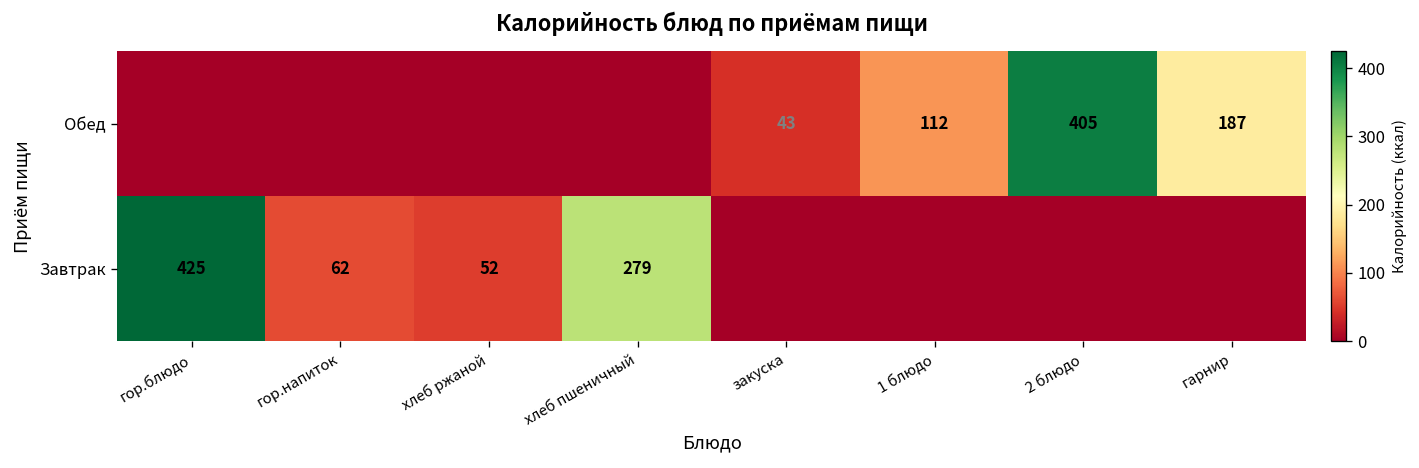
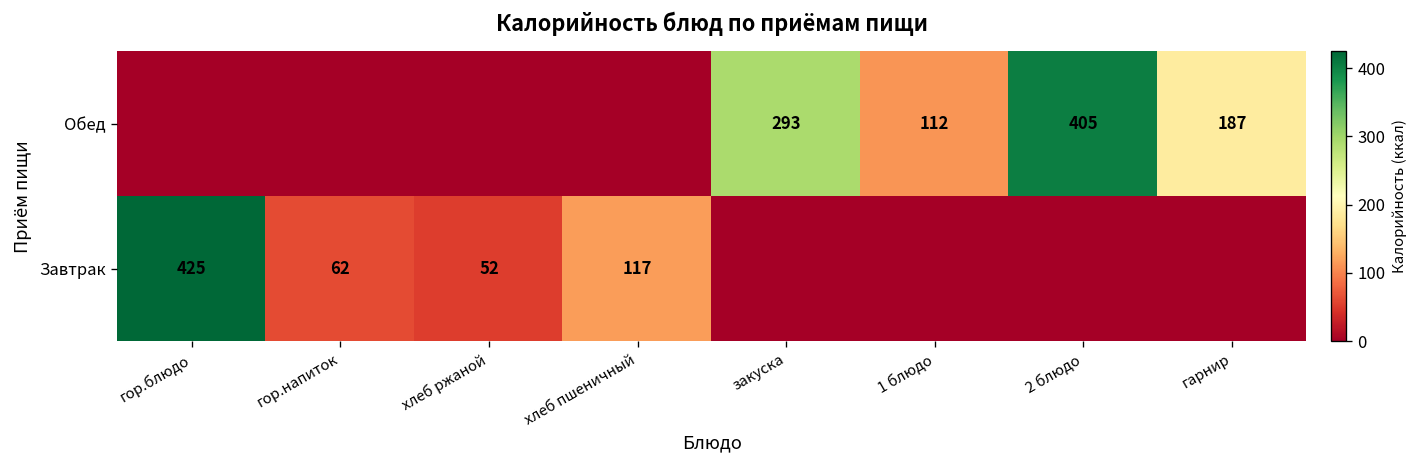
Обед, закуска: 43 -> 293
Завтрак, хлеб пшеничный: 279 -> 117
